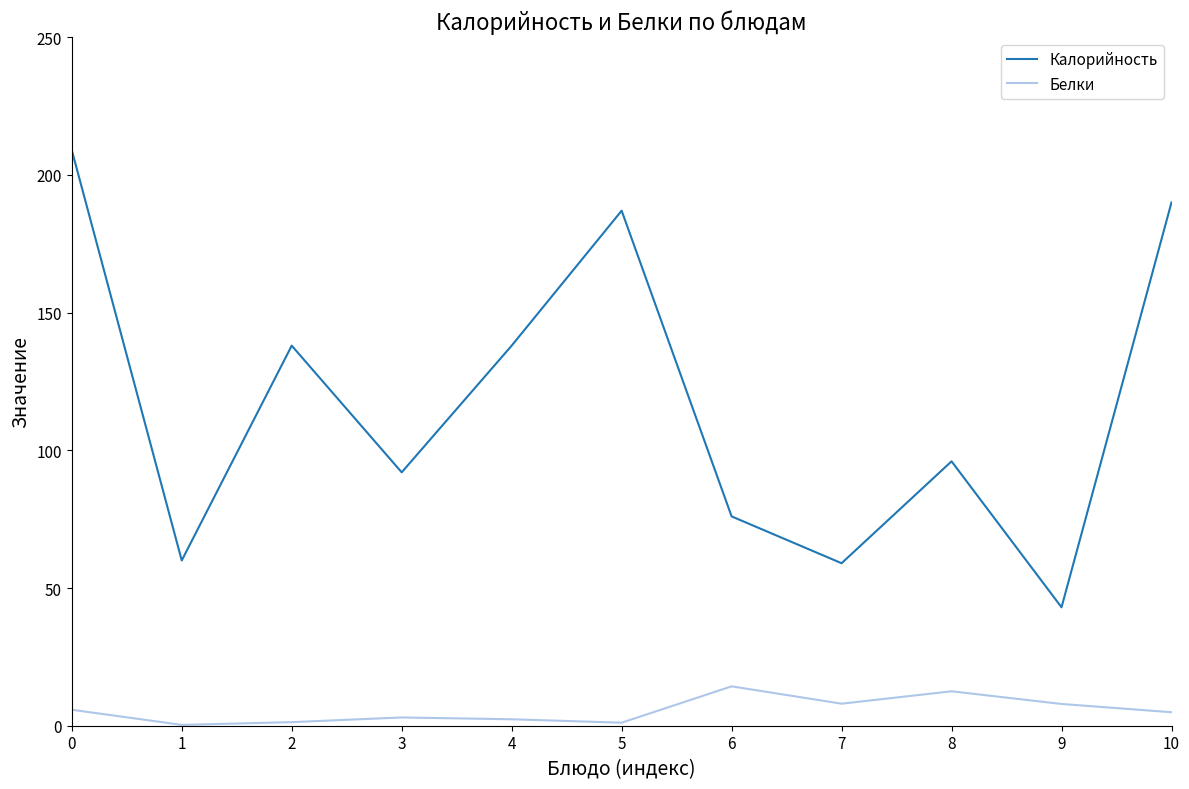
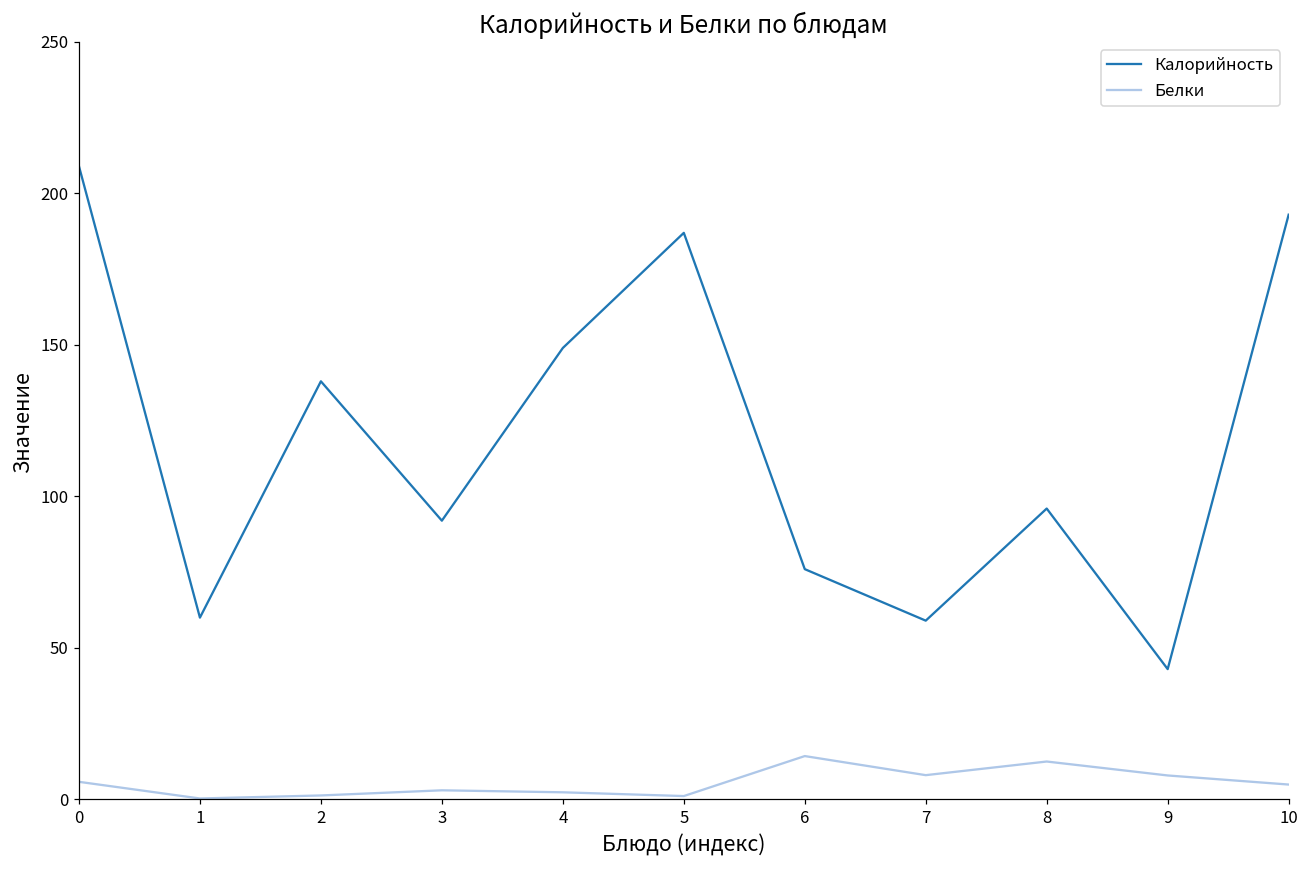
Калорийность, 4: 138 -> 149
Калорийность, 10: 190 -> 193
